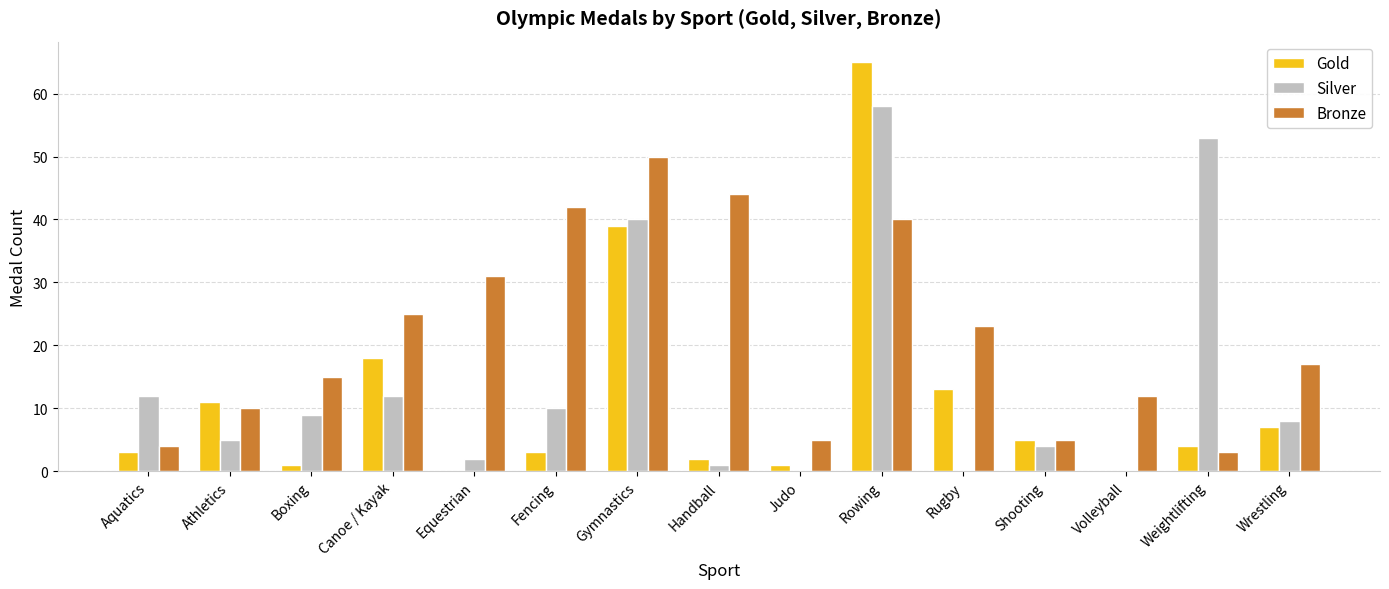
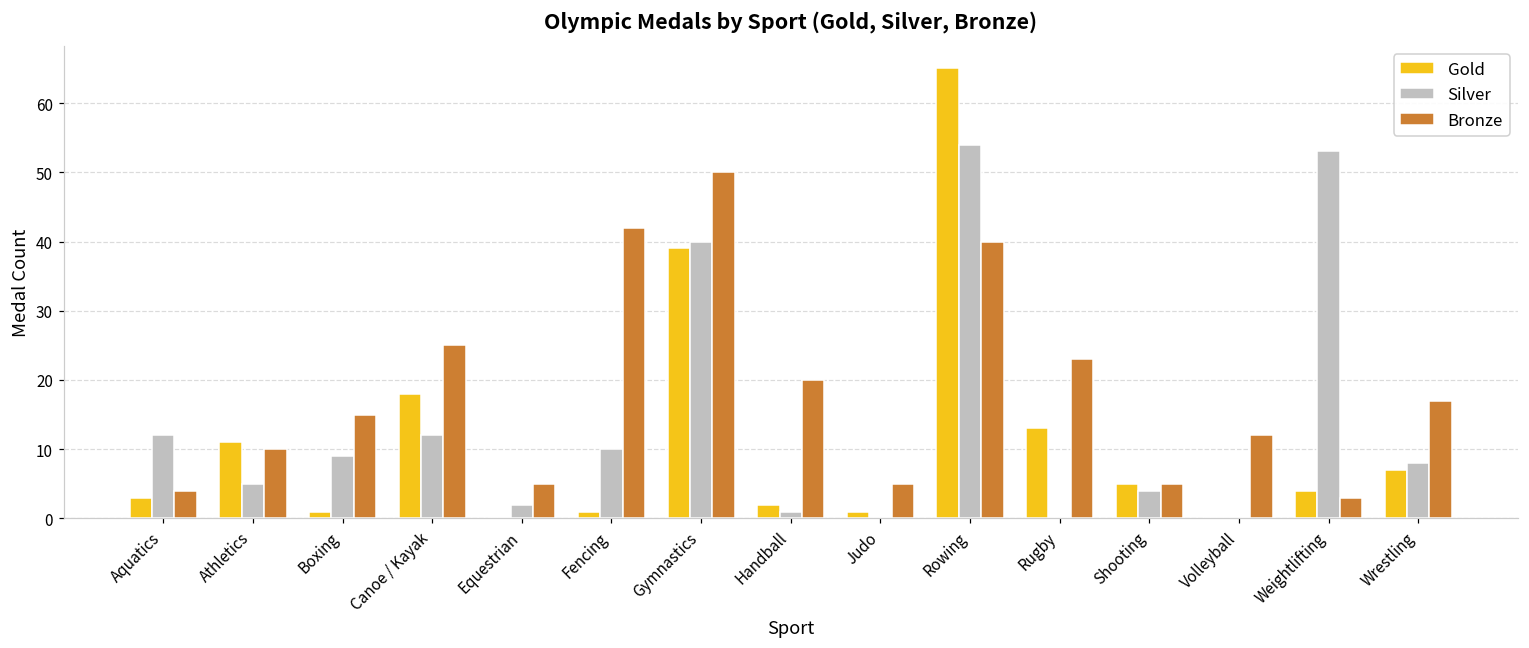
Bronze, Equestrian: 31 -> 5
Gold, Fencing: 3 -> 1
Bronze, Handball: 44 -> 20
Silver, Rowing: 58 -> 54
